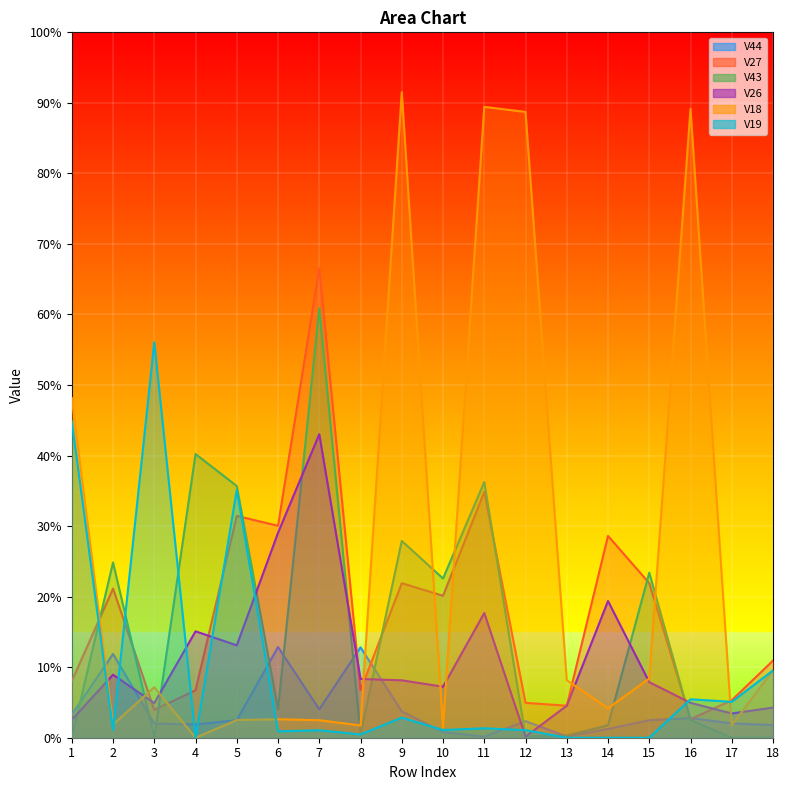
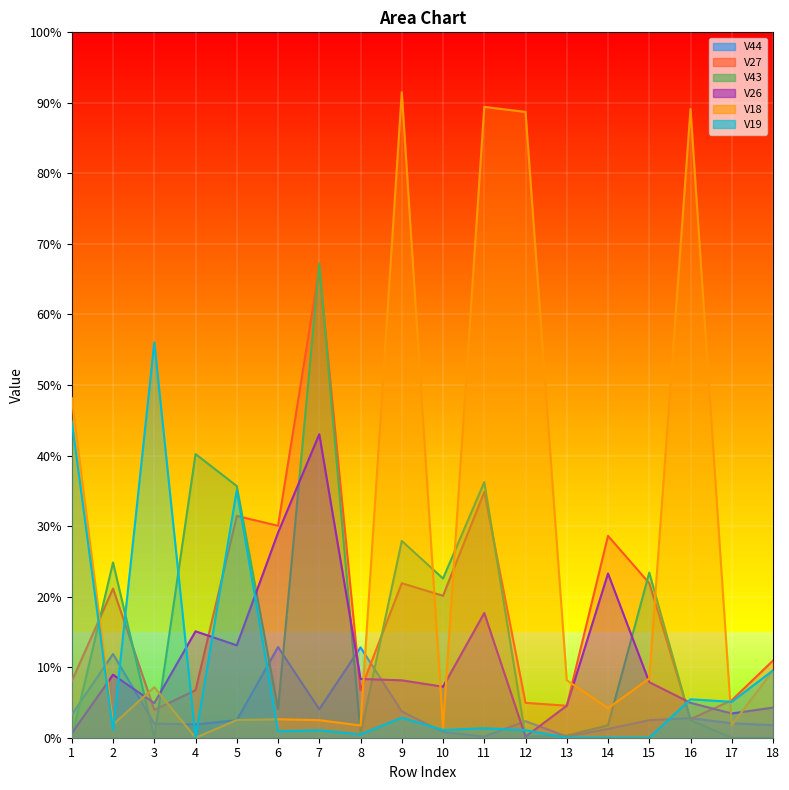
V26, 1: 3% -> 1%
V43, 7: 61% -> 67%
V26, 14: 19% -> 23%
